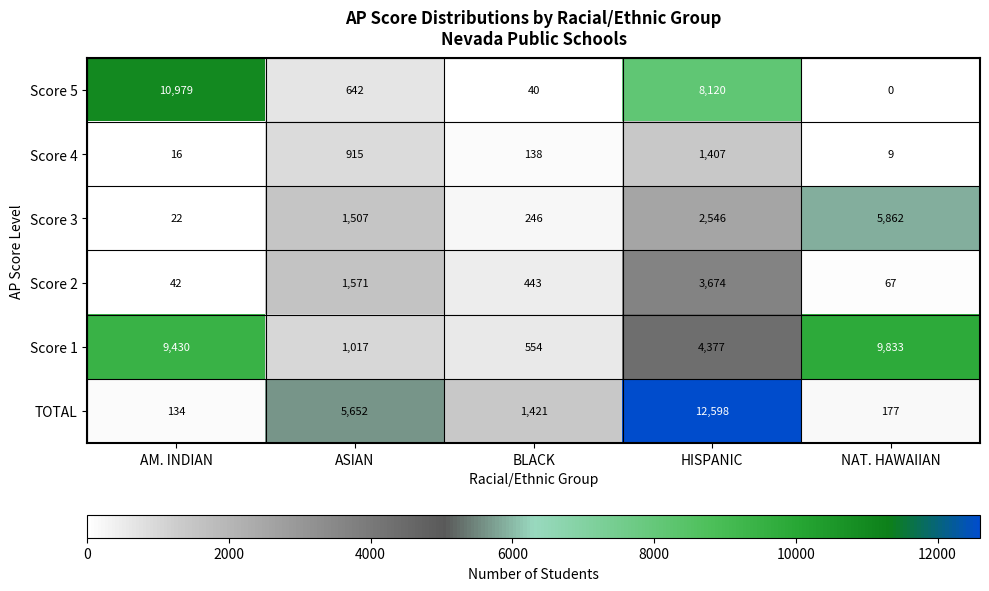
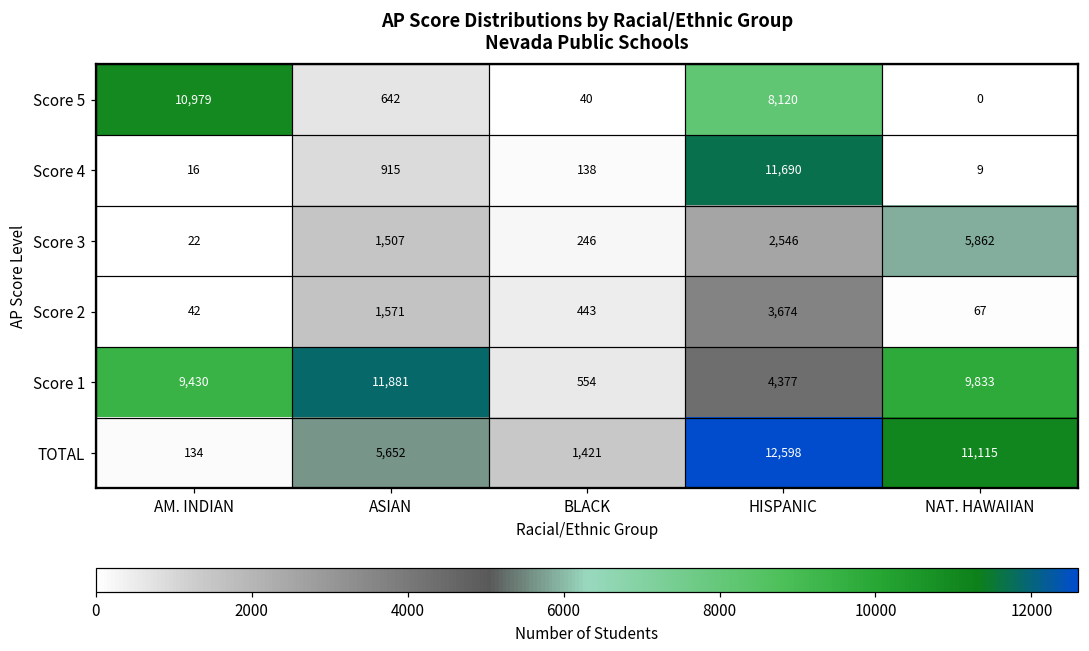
Score 4, HISPANIC: 1,407 -> 11,690
Score 1, ASIAN: 1,017 -> 11,881
TOTAL, NAT. HAWAIIAN: 177 -> 11,115
